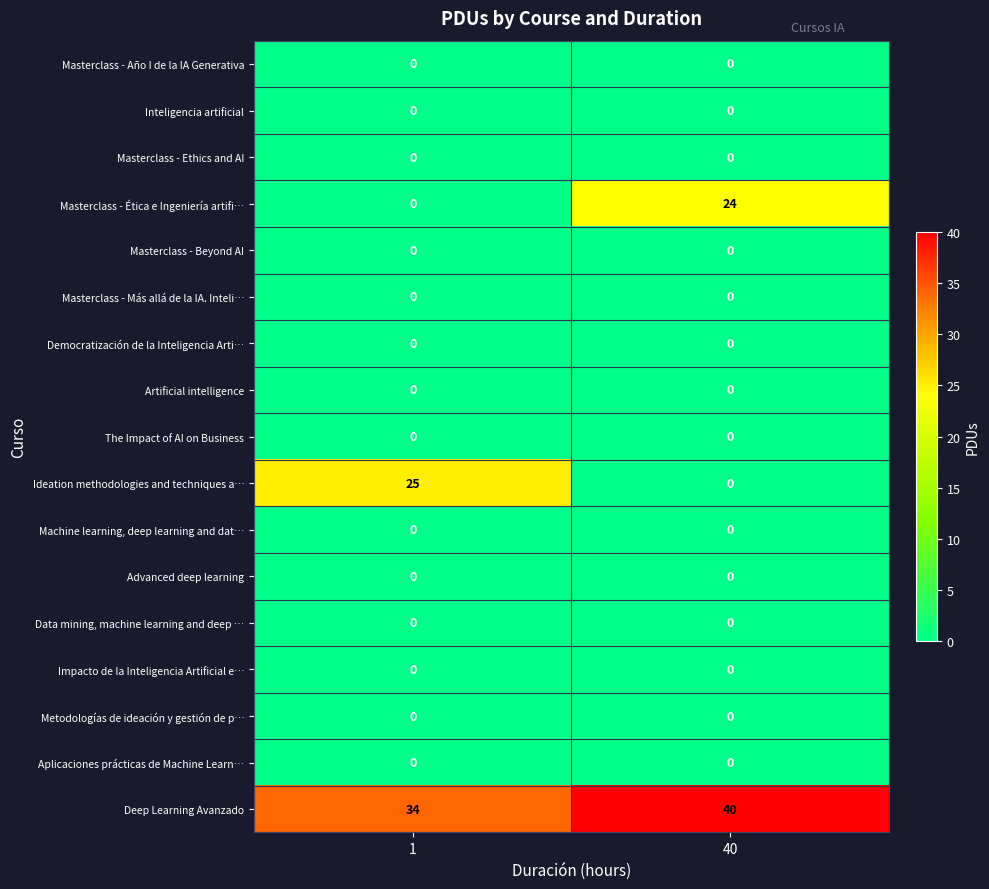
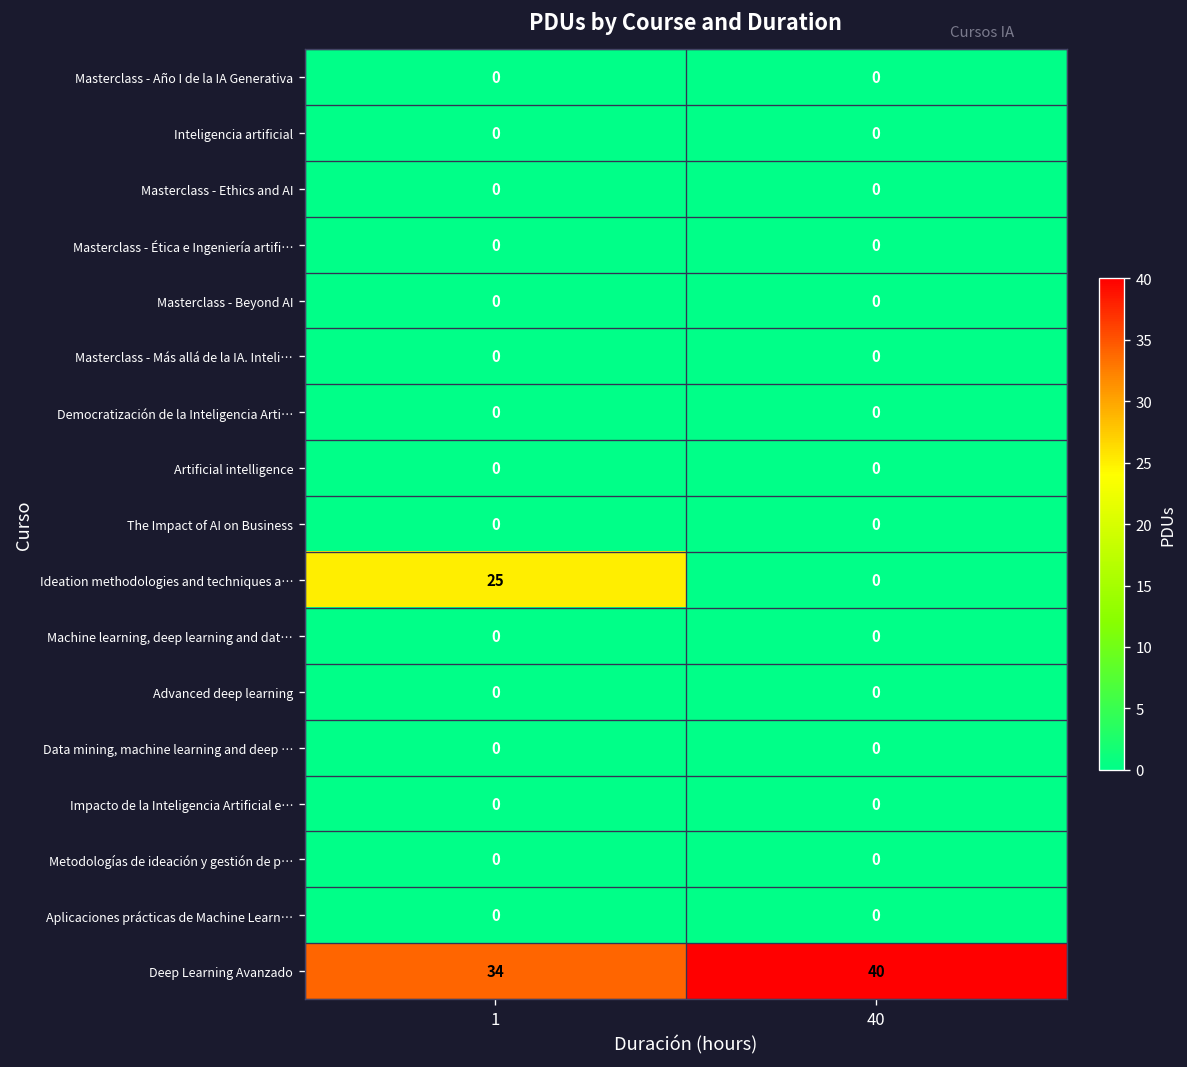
Masterclass - Ética e Ingeniería artifi…, 40: 24 -> 0
